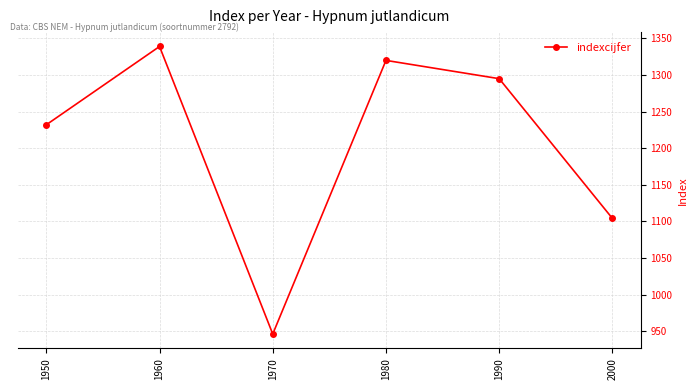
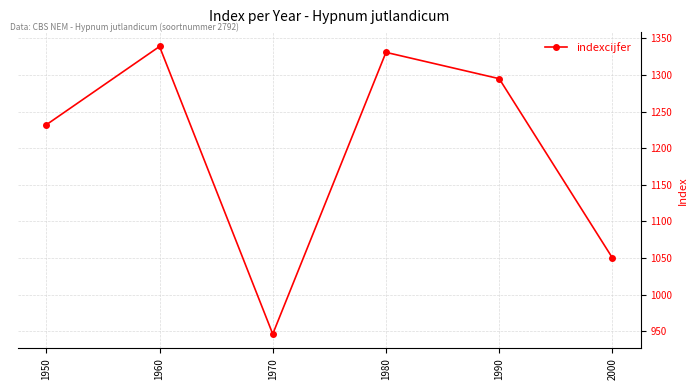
1980: 1320 -> 1330
2000: 1100 -> 1050
